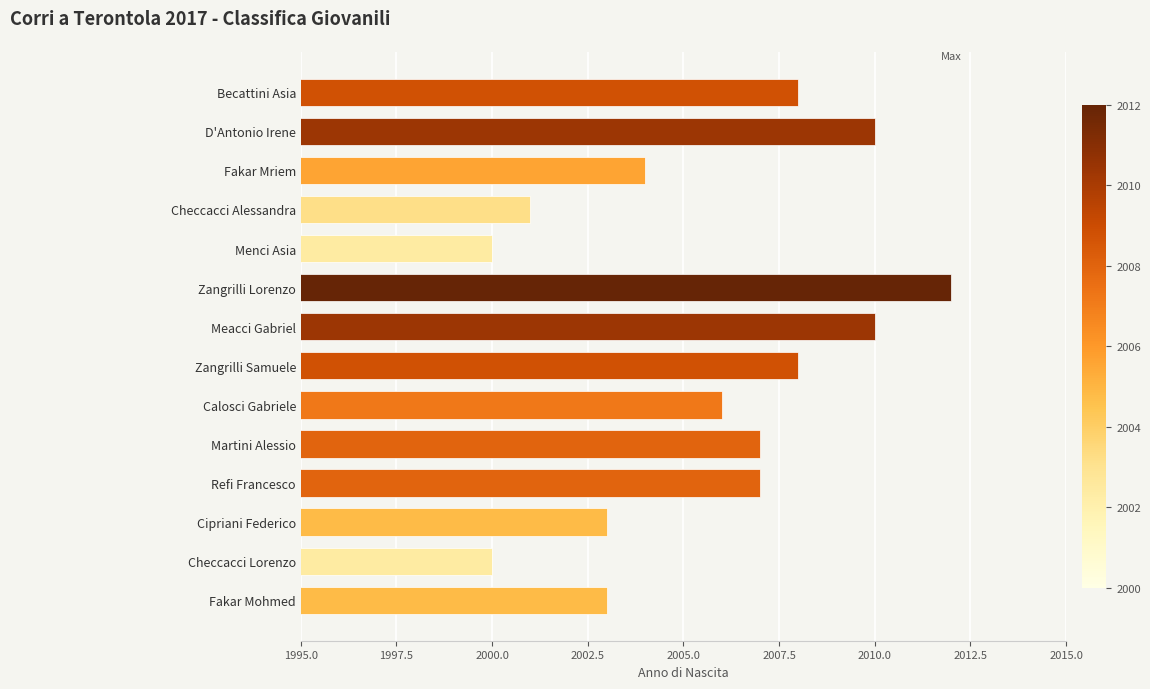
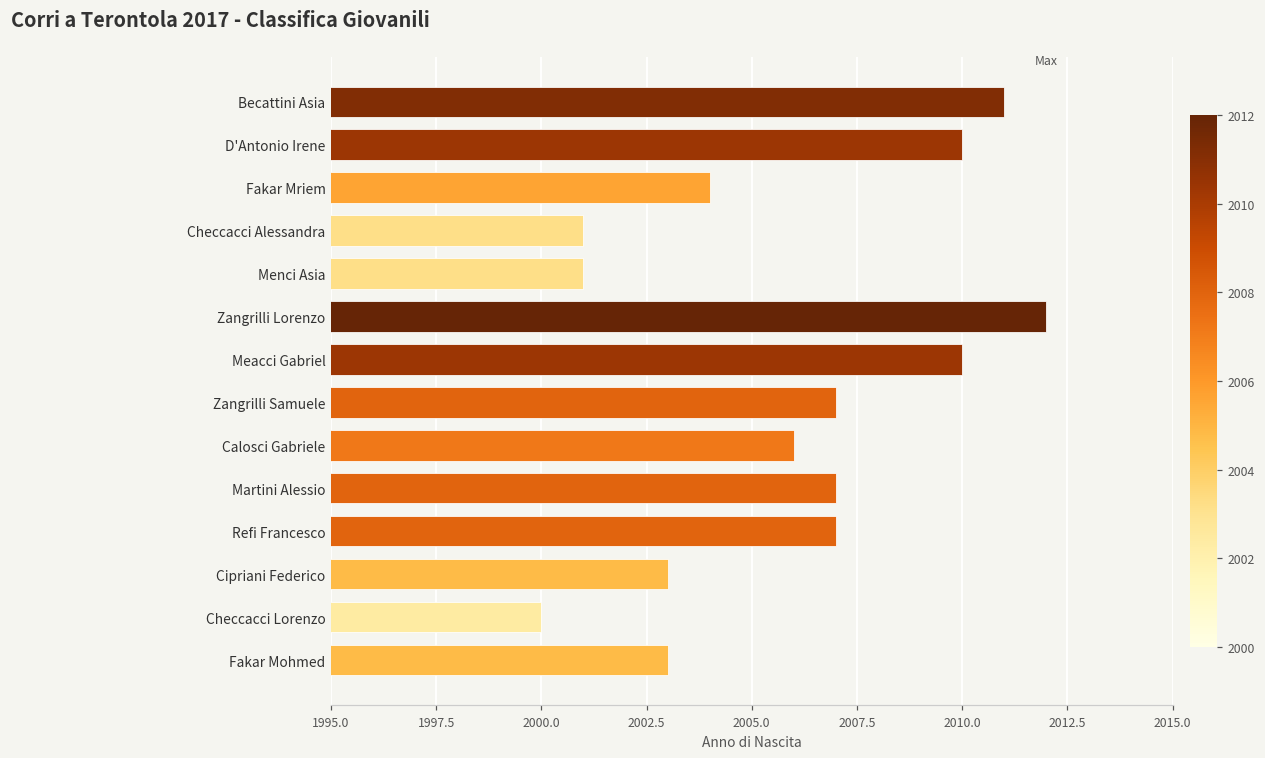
Becattini Asia: 2008 -> 2011
Menci Asia: 2000 -> 2001
Zangrilli Samuele: 2008 -> 2007
